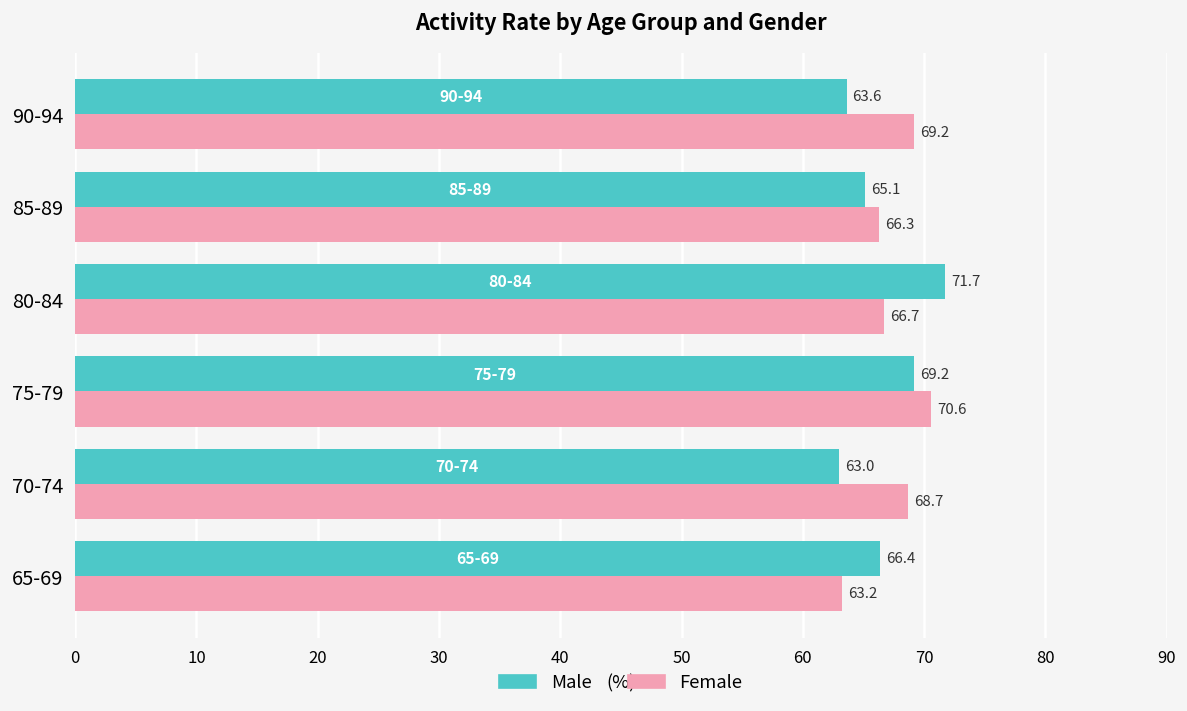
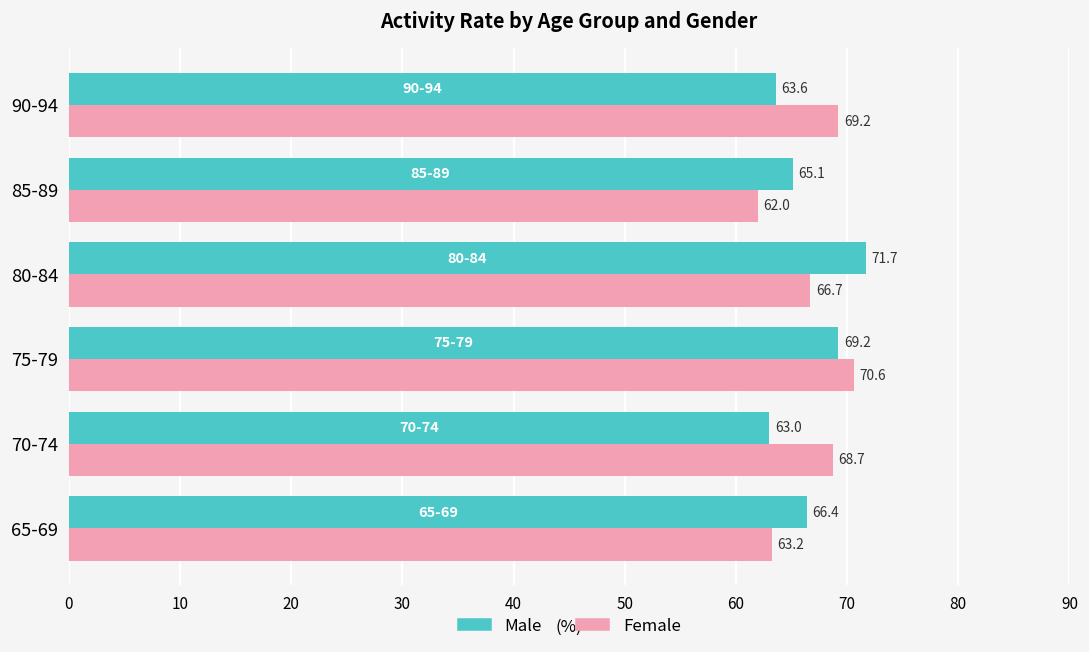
Female, 85-89: 66.3 -> 62.0
